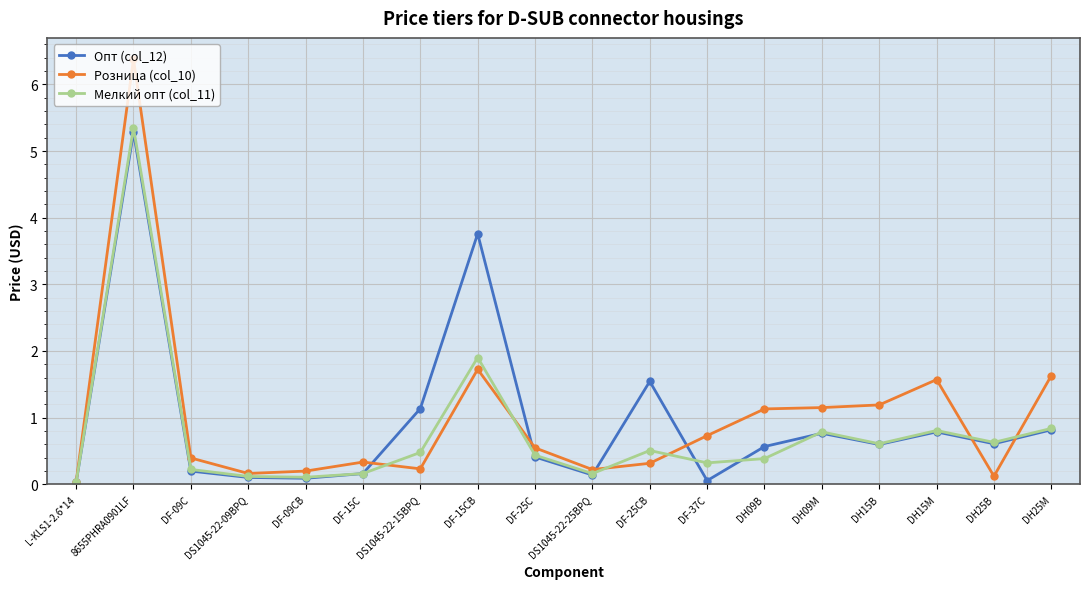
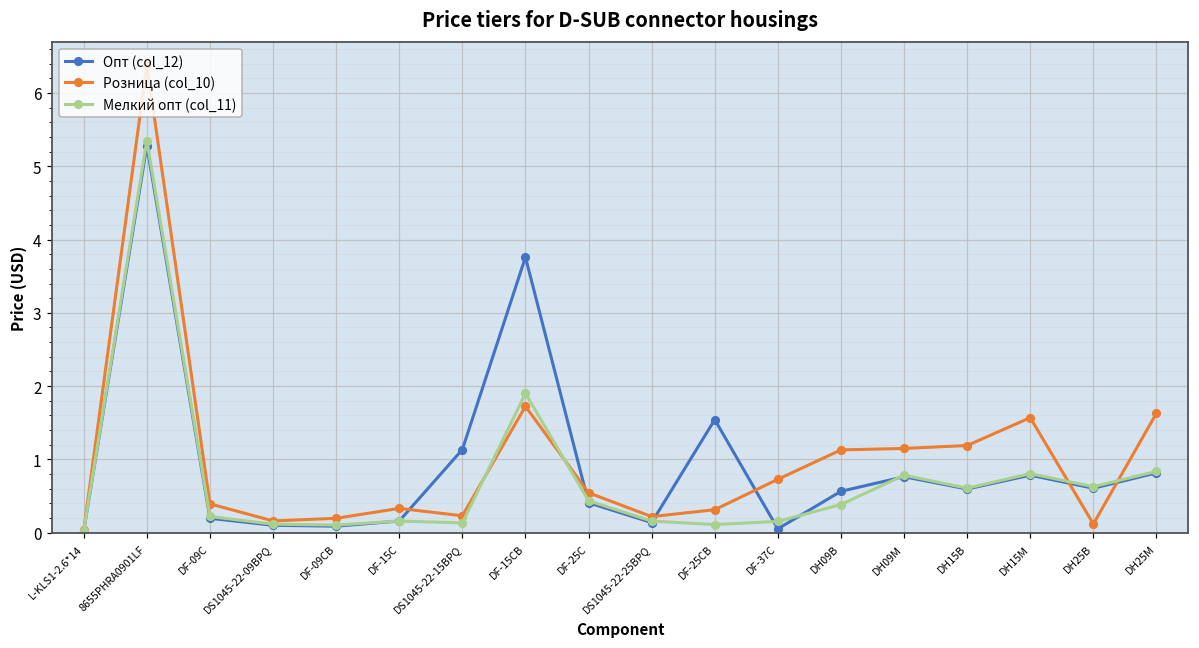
Мелкий опт (col_11), DS1045-22-15BPQ: 0.5 -> 0.1
Мелкий опт (col_11), DF-25CB: 0.5 -> 0.1
Мелкий опт (col_11), DF-37C: 0.3 -> 0.2
